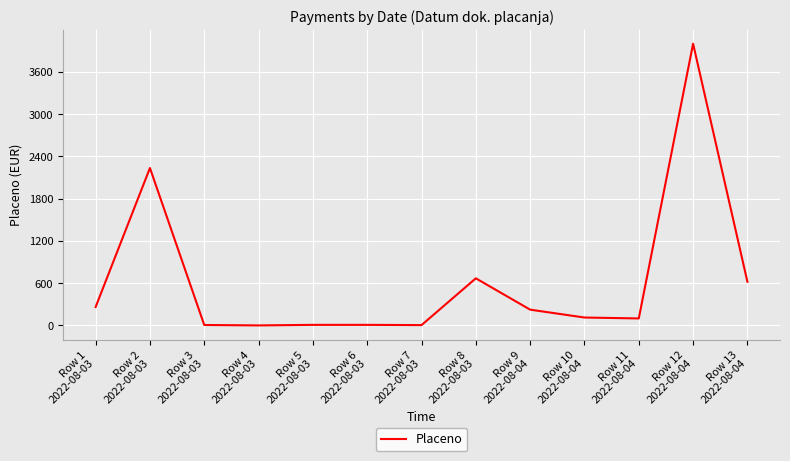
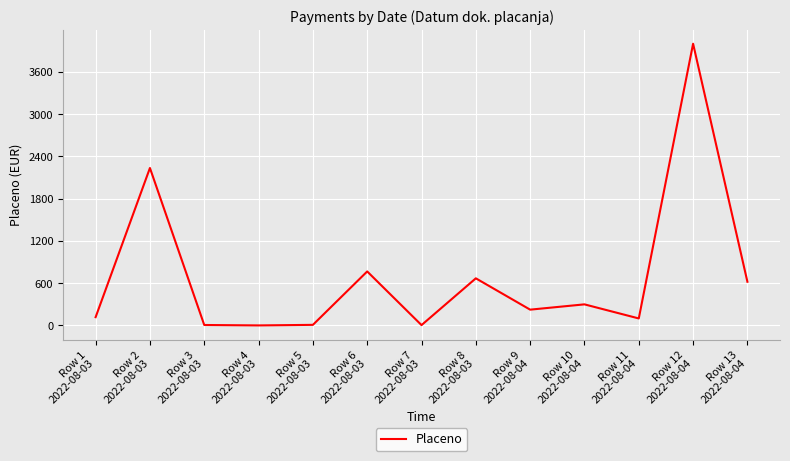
Row 1 2022-08-03: 300 -> 100
Row 6 2022-08-03: 0 -> 800
Row 10 2022-08-04: 100 -> 300
